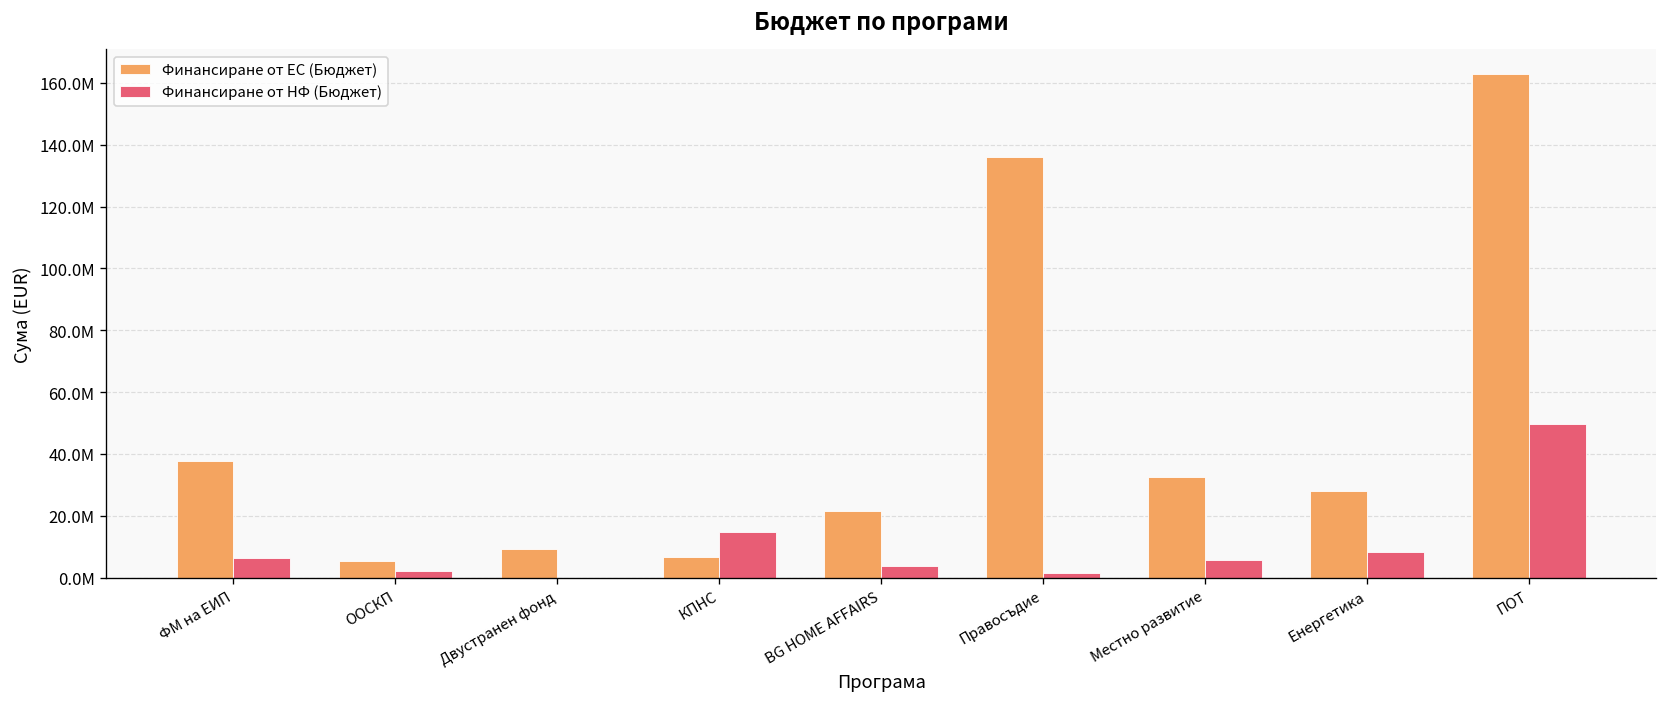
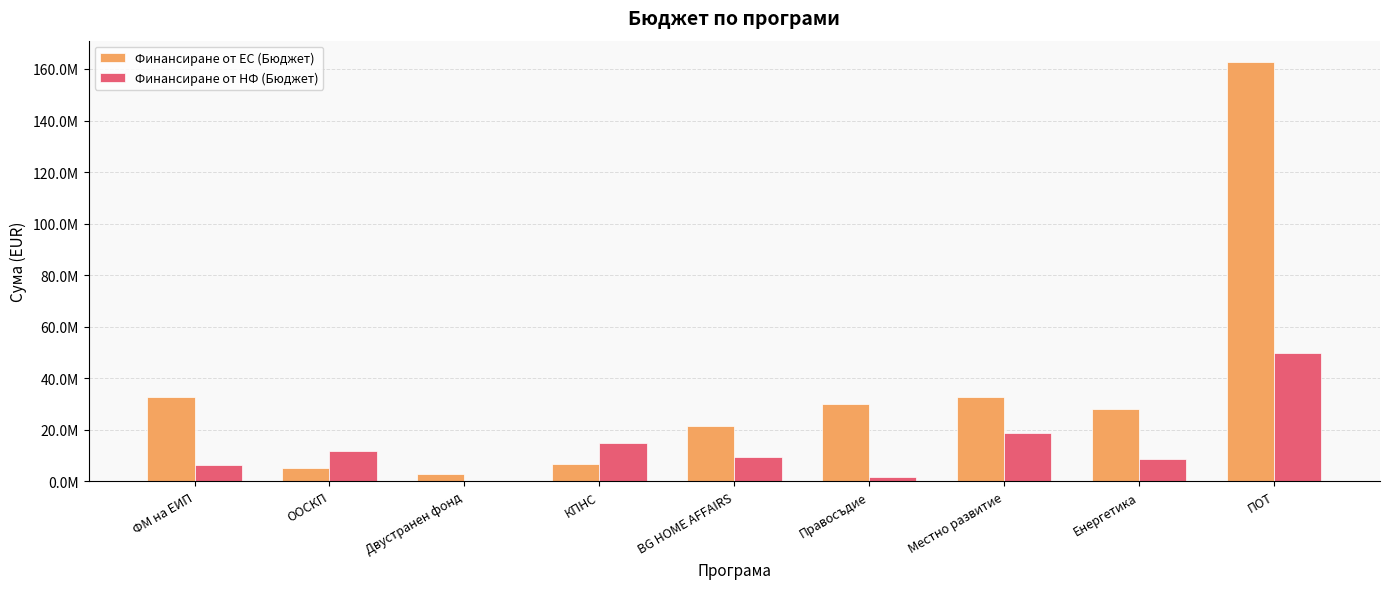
Финансиране от ЕС (Бюджет), ФМ на ЕИП: 38000000 -> 33000000
Финансиране от НФ (Бюджет), ООСКП: 2000000 -> 12000000
Финансиране от ЕС (Бюджет), Двустранен фонд: 9000000 -> 3000000
Финансиране от НФ (Бюджет), BG HOME AFFAIRS: 4000000 -> 9000000
Финансиране от ЕС (Бюджет), Правосъдие: 136000000 -> 30000000
Финансиране от НФ (Бюджет), Местно развитие: 6000000 -> 19000000
